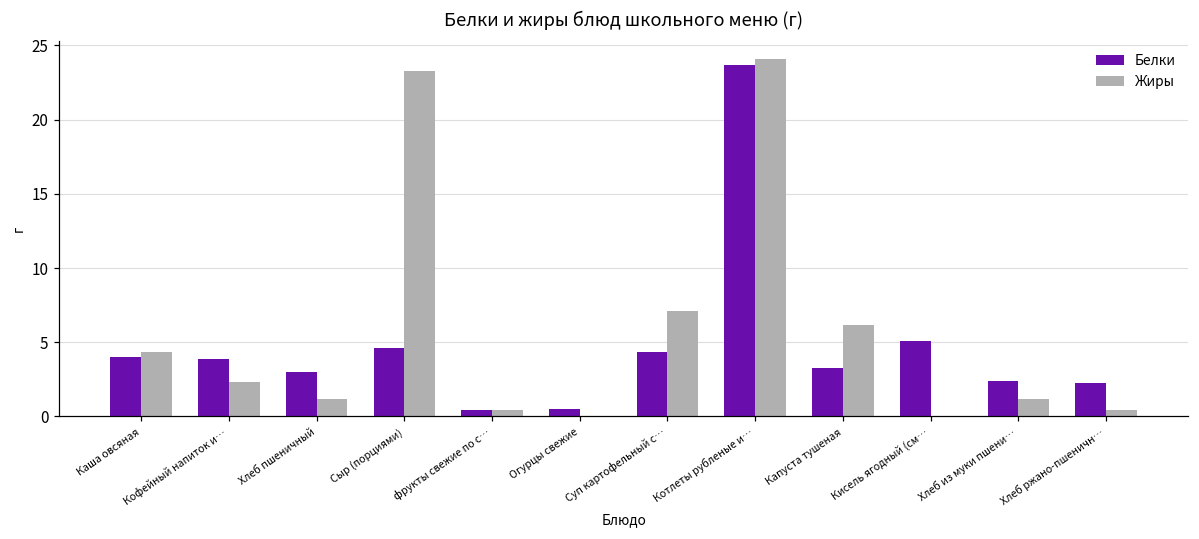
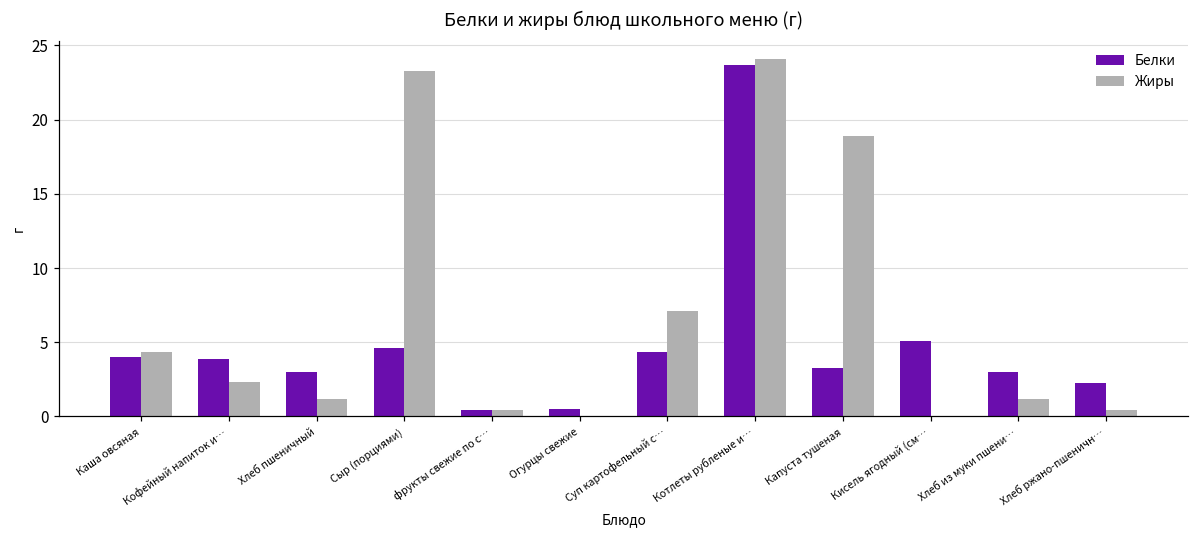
Жиры, Капуста тушеная: 6.2 -> 18.9
Белки, Хлеб из муки пшени…: 2.4 -> 3.0
